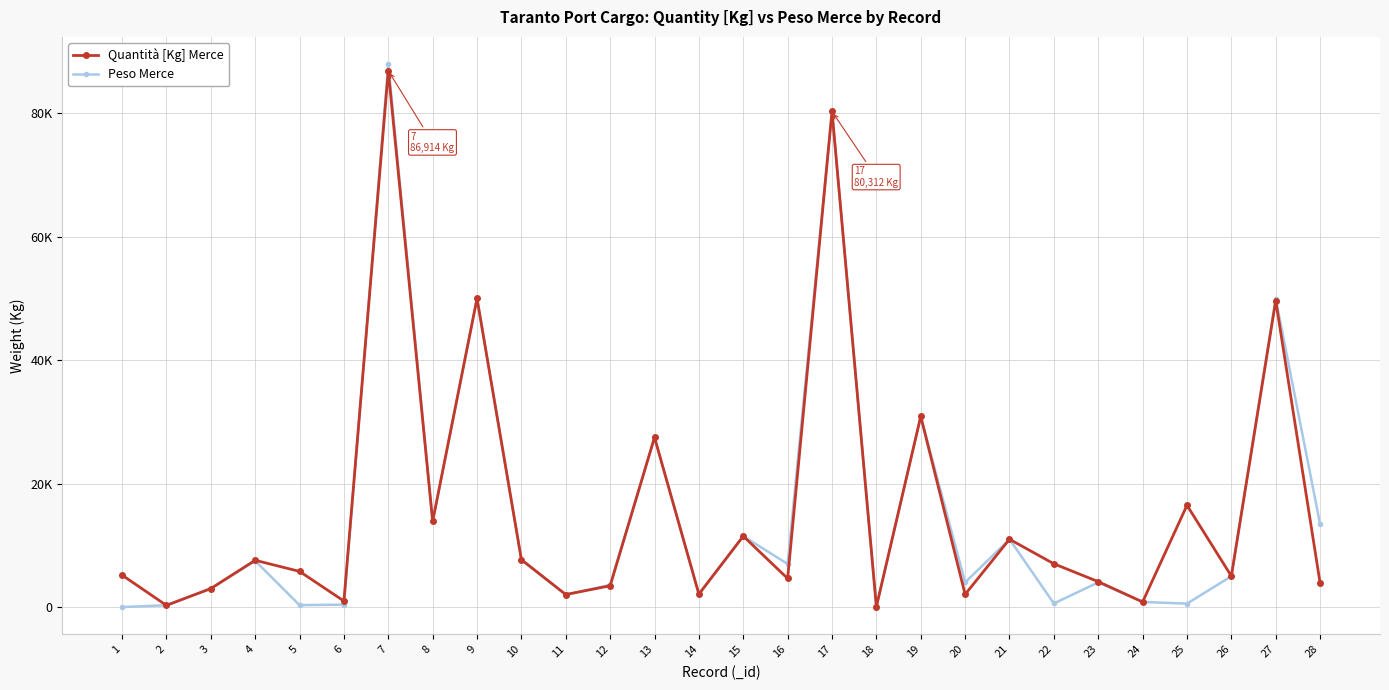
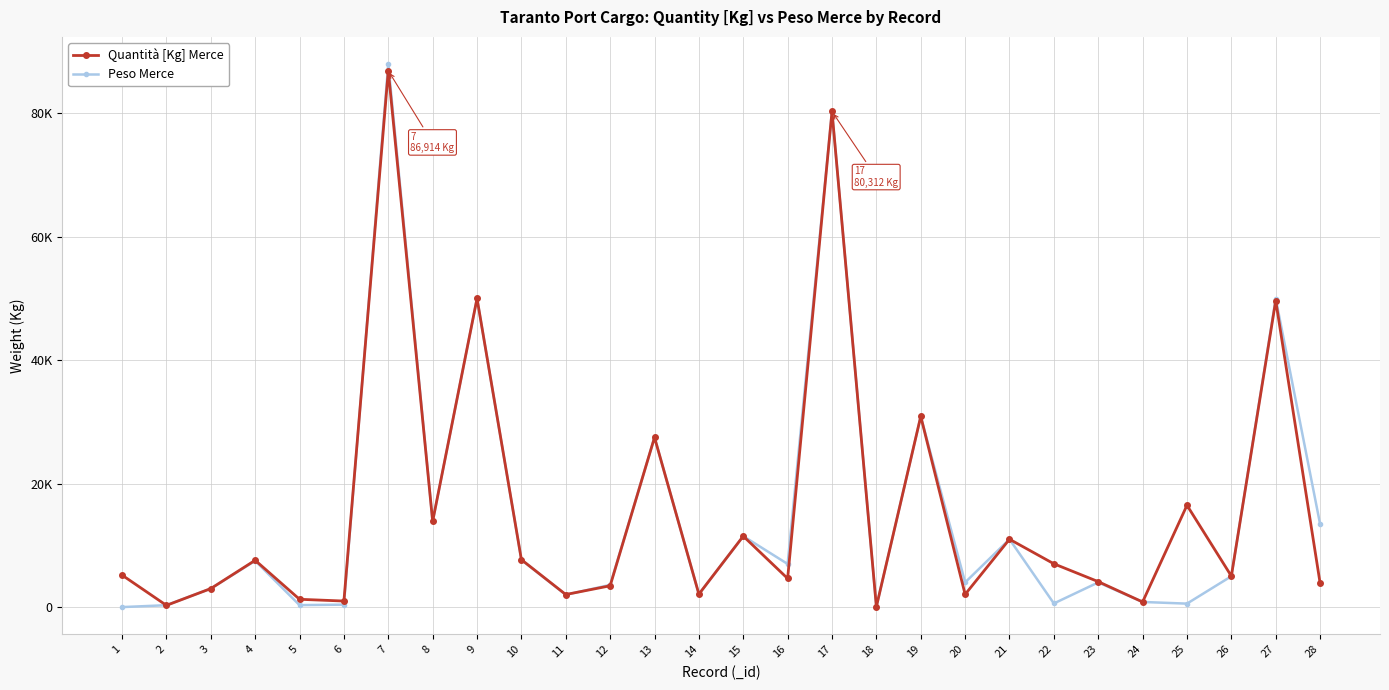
Quantità [Kg] Merce, 5: 6000 -> 1000
